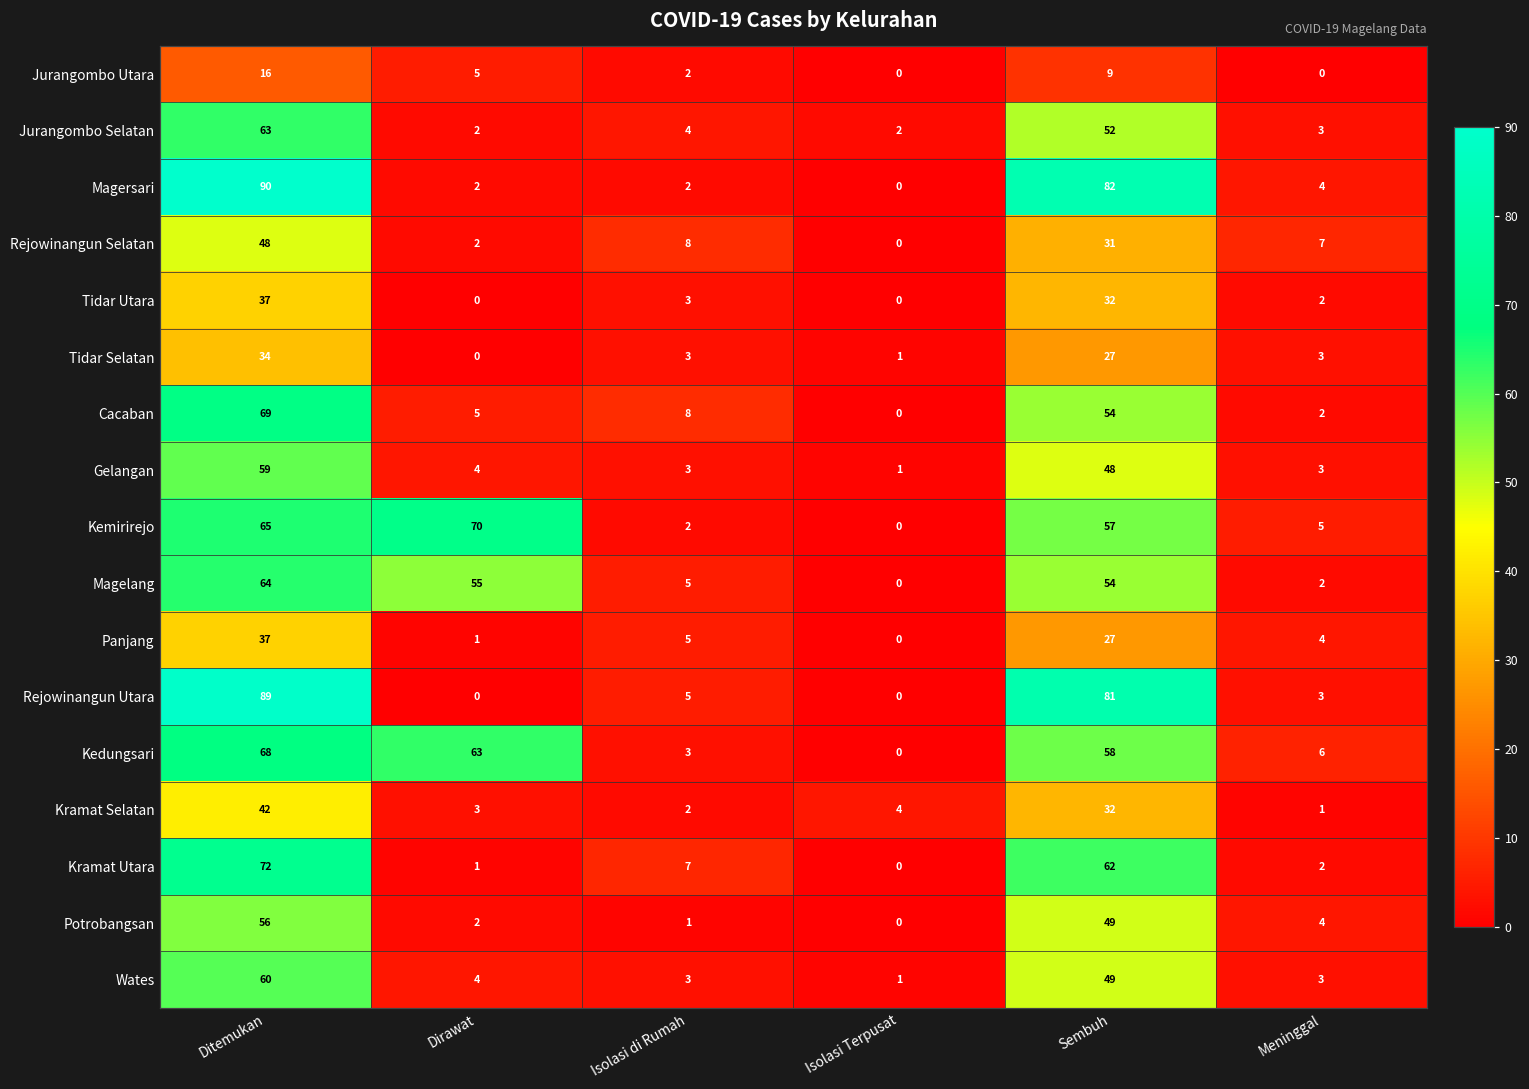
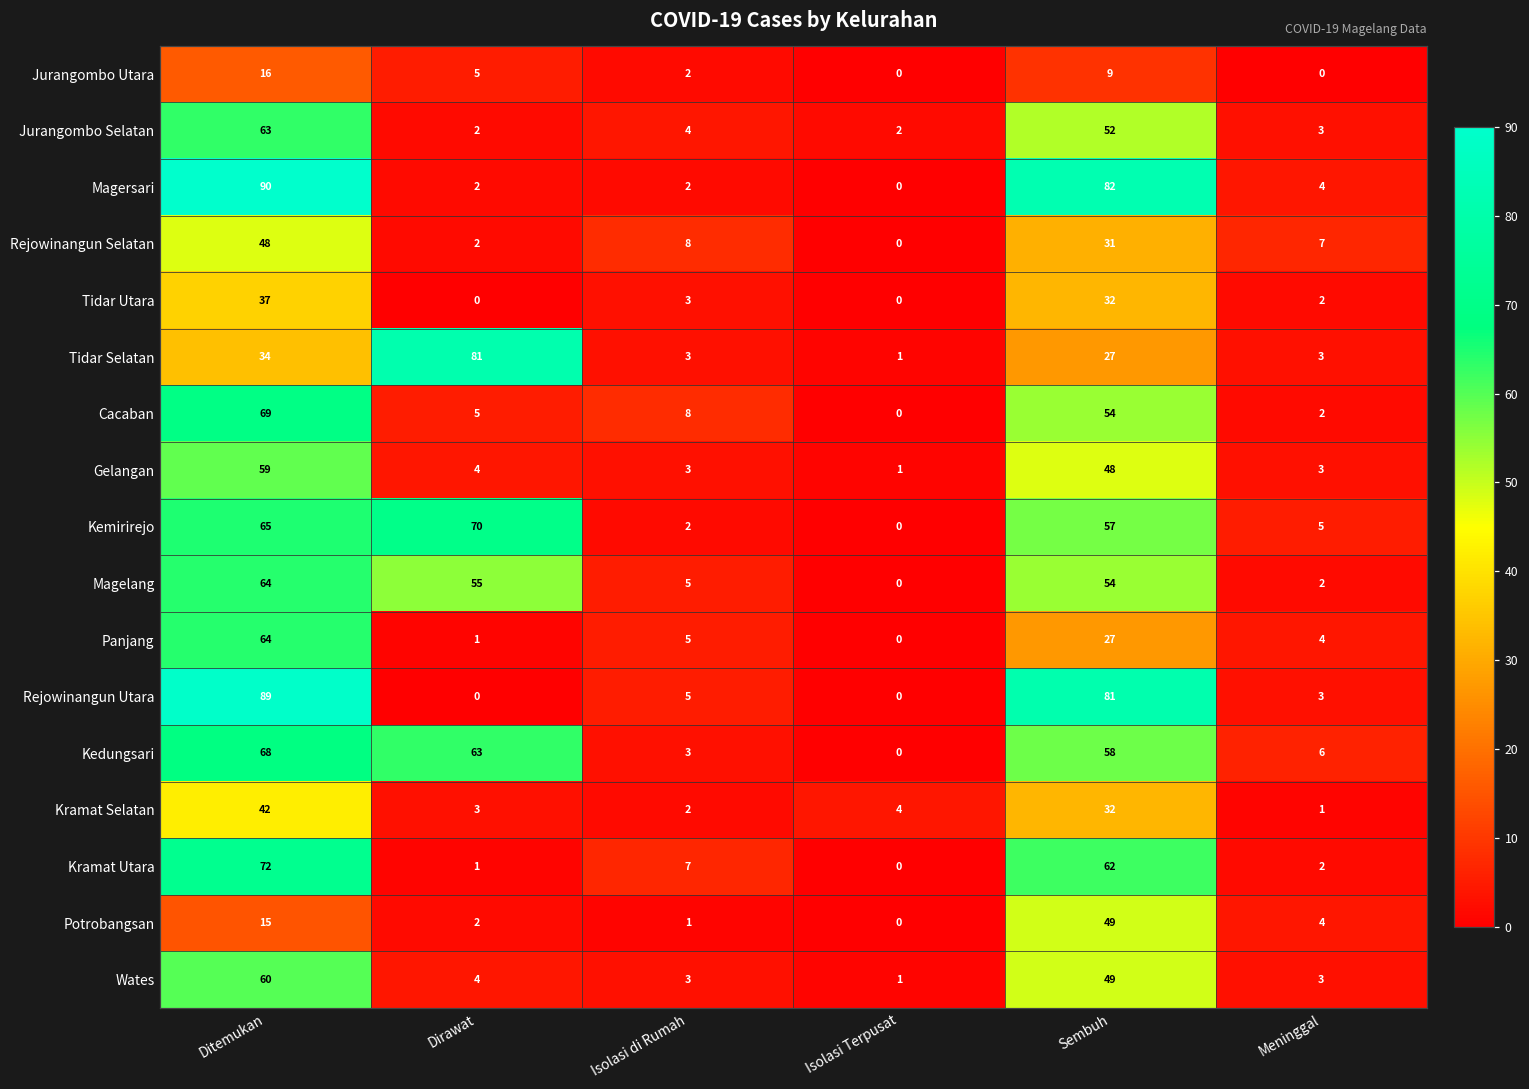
Tidar Selatan, Dirawat: 0 -> 81
Panjang, Ditemukan: 37 -> 64
Potrobangsan, Ditemukan: 56 -> 15
